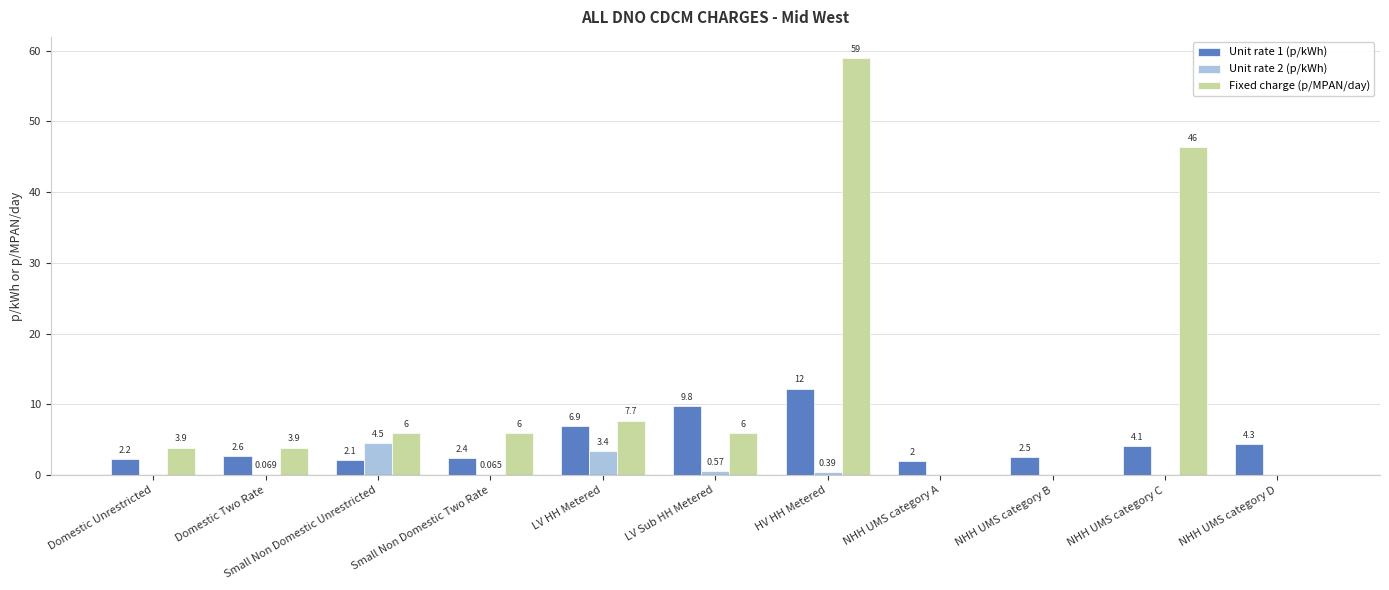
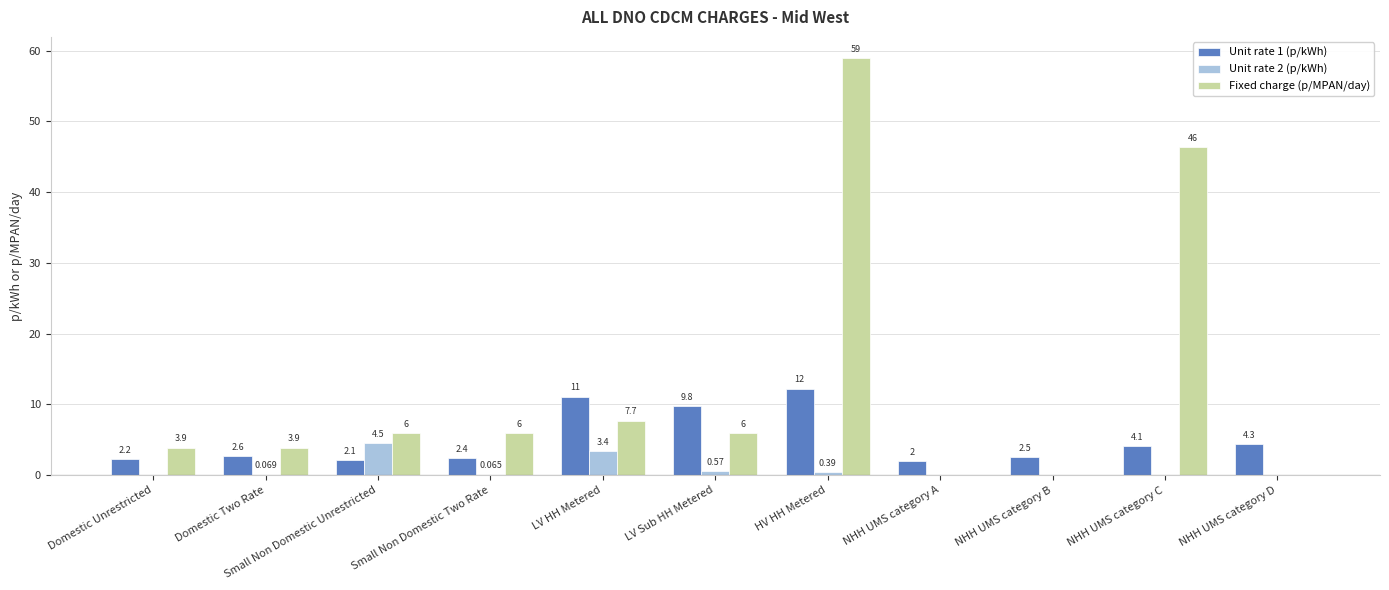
Unit rate 1 (p/kWh), LV HH Metered: 6.9 -> 11
